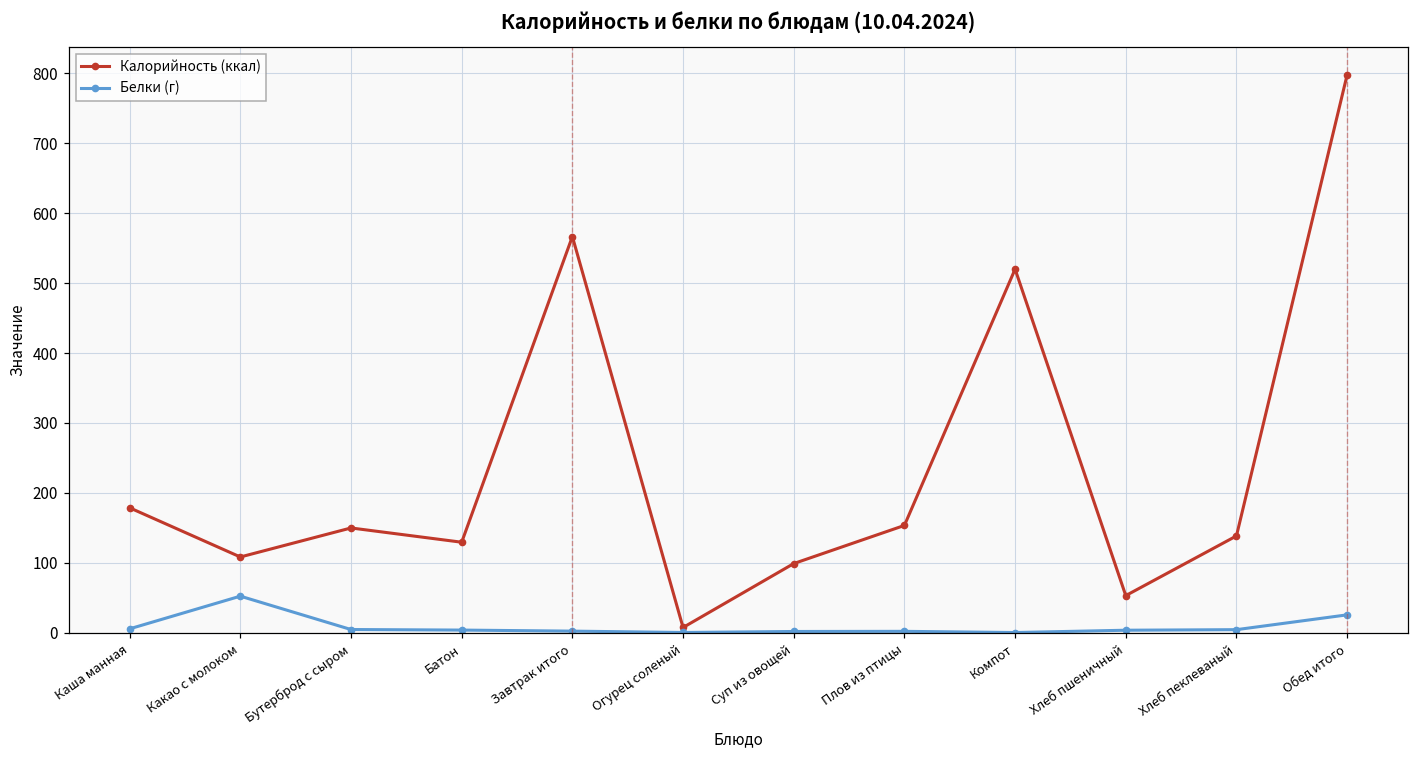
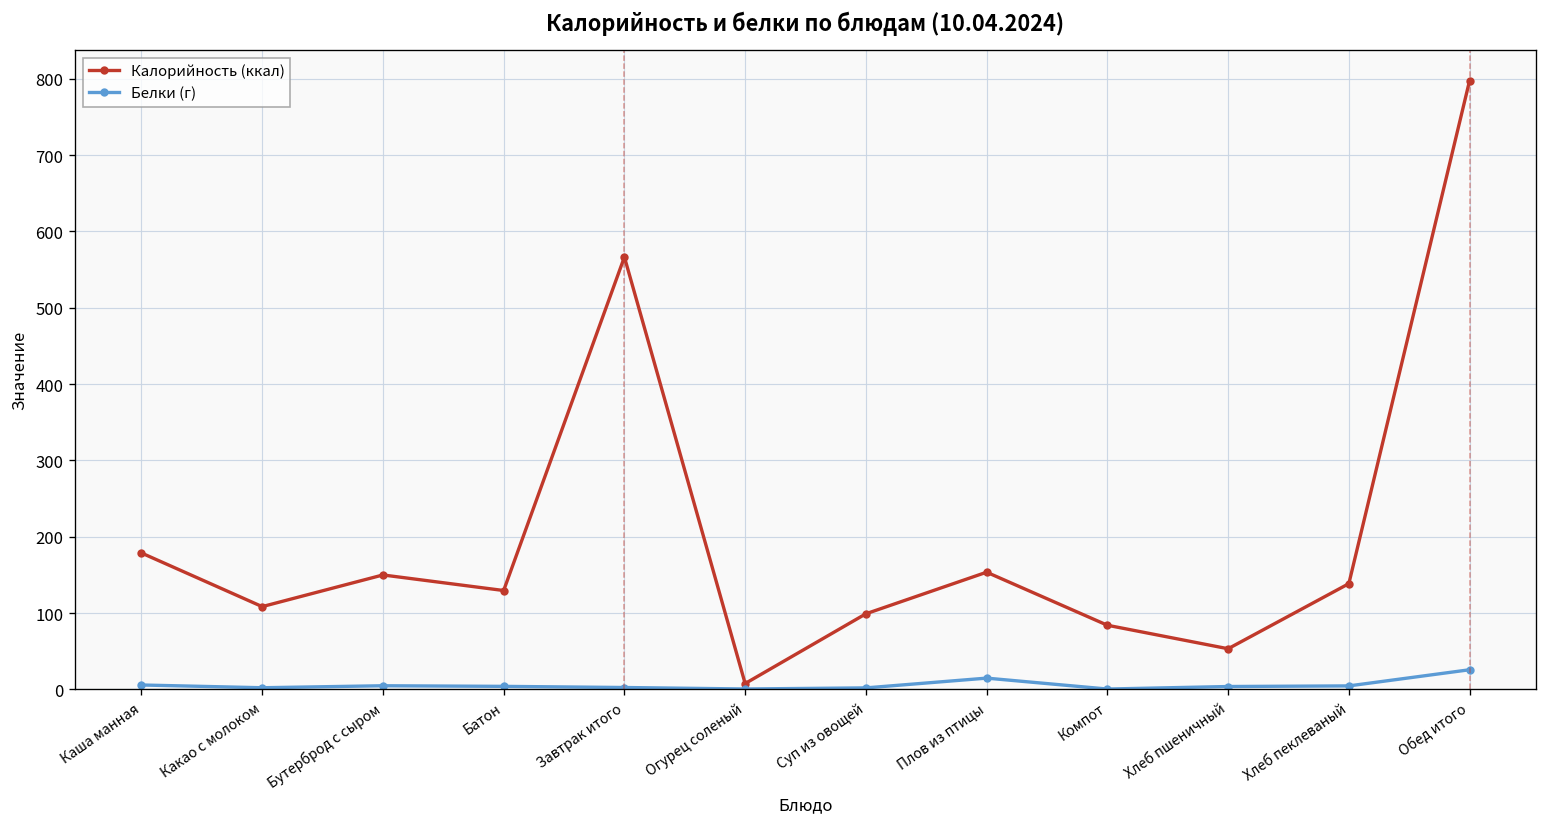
Белки (г), Какао с молоком: 50 -> 0
Белки (г), Плов из птицы: 0 -> 10
Калорийность (ккал), Компот: 520 -> 80
